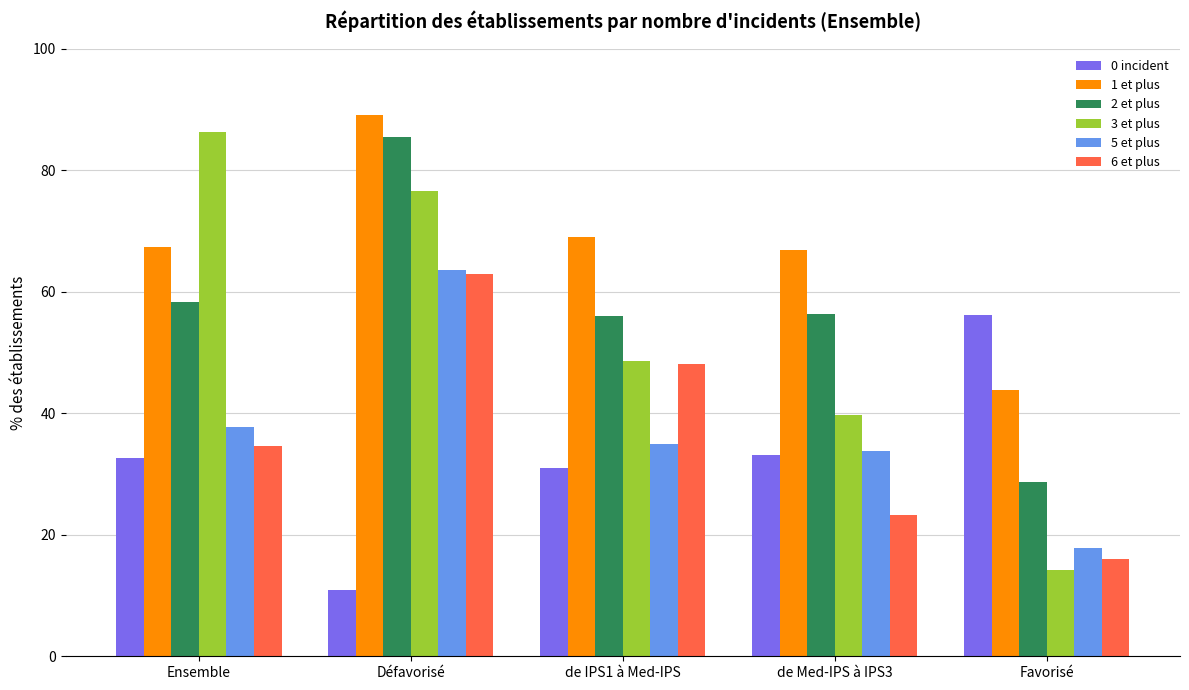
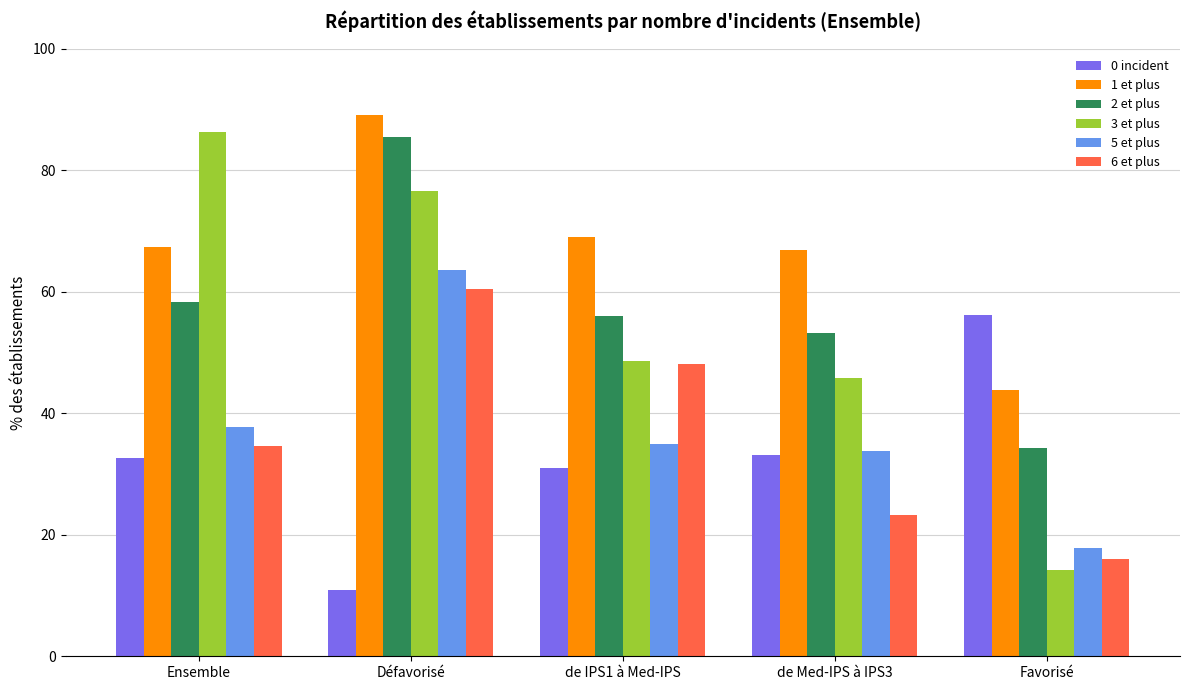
6 et plus, Défavorisé: 63 -> 60
2 et plus, de Med-IPS à IPS3: 56 -> 53
3 et plus, de Med-IPS à IPS3: 40 -> 46
2 et plus, Favorisé: 29 -> 34
